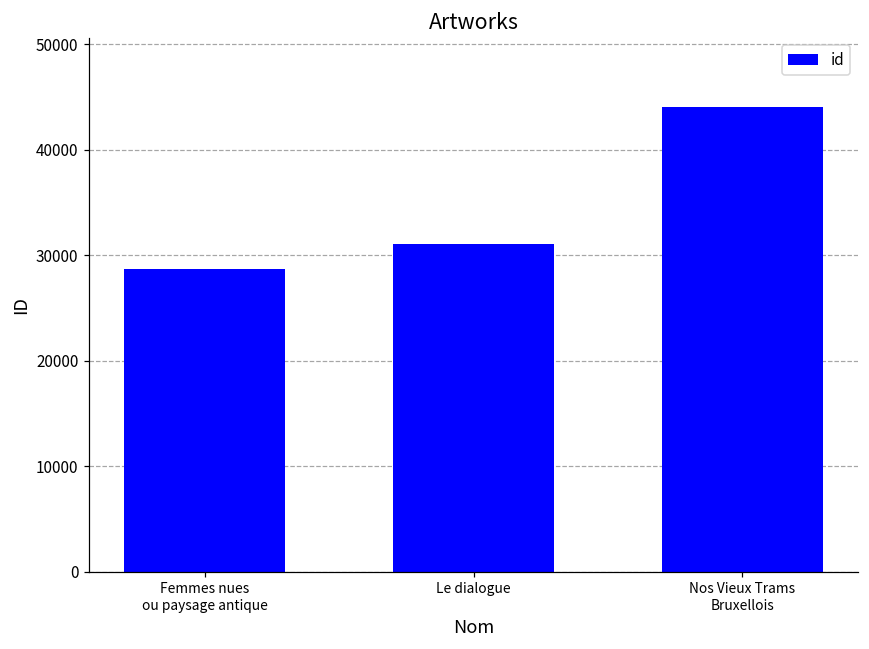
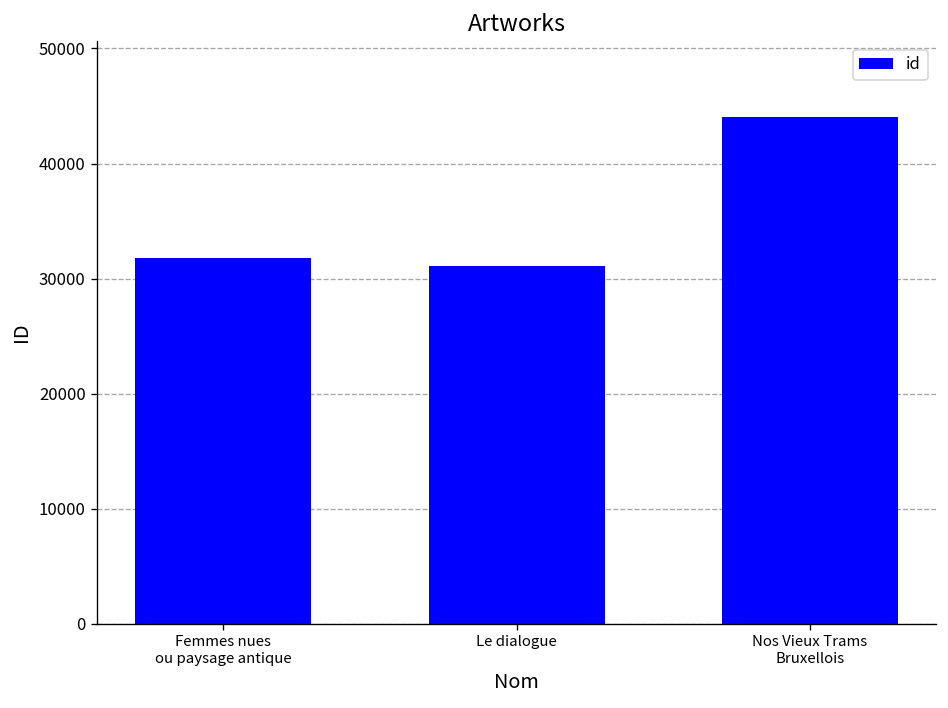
Femmes nues ou paysage antique: 29000 -> 32000
